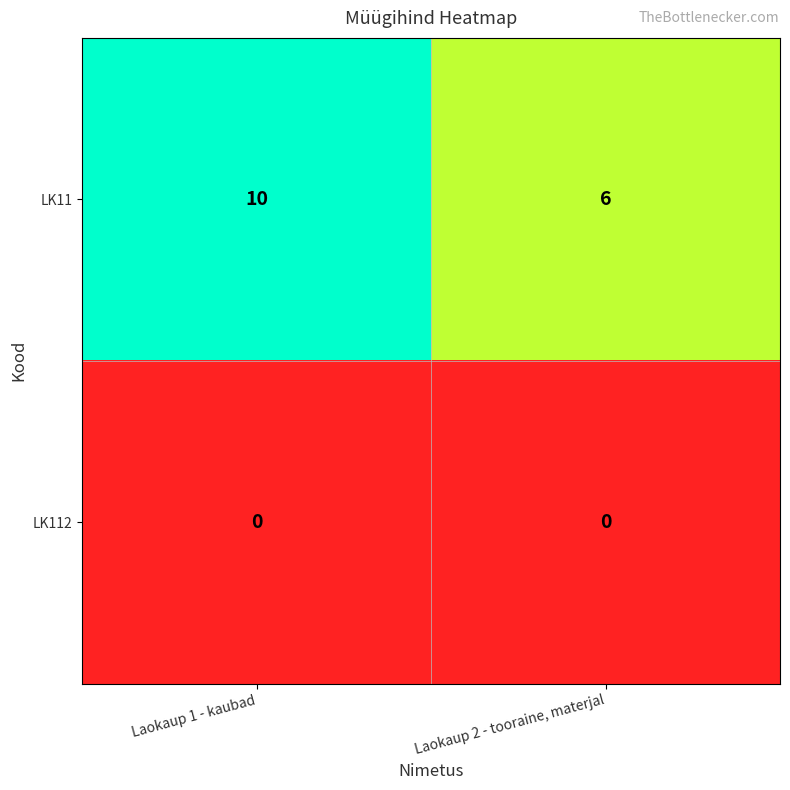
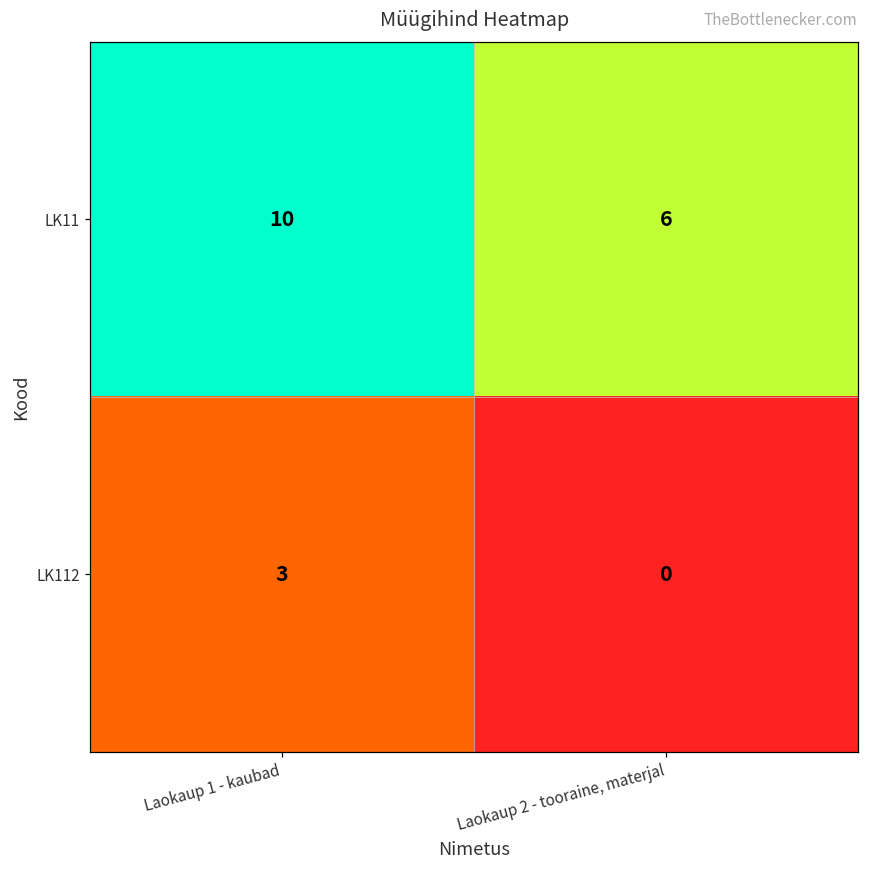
LK112, Laokaup 1 - kaubad: 0 -> 3
